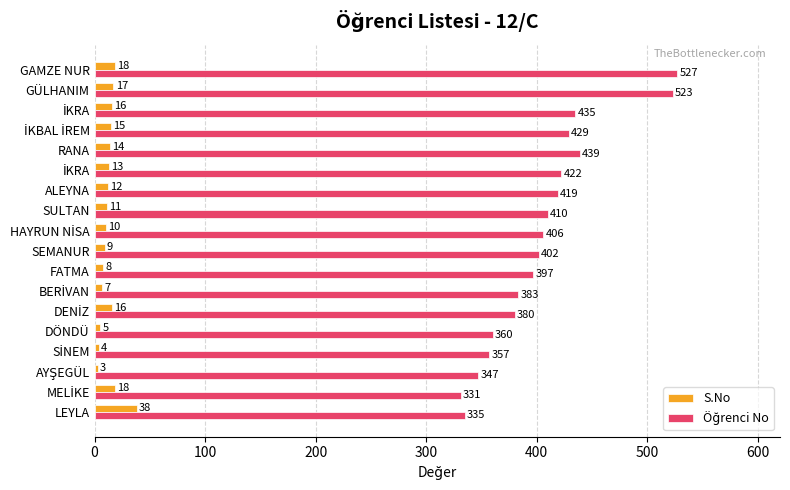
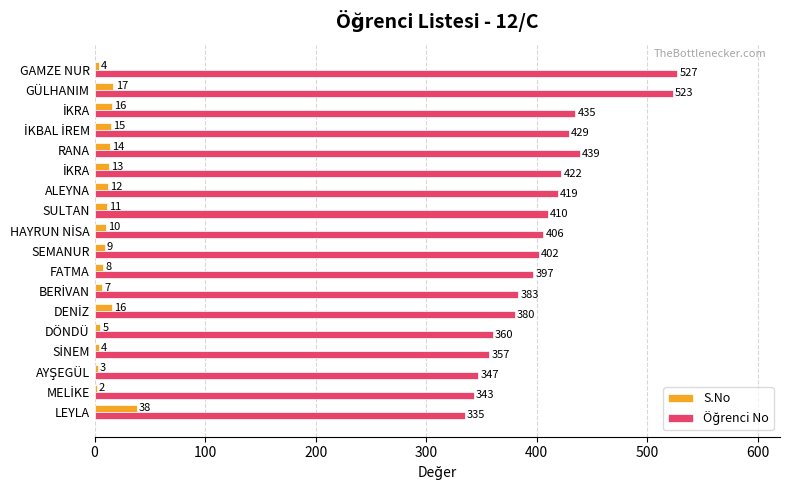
S.No, GAMZE NUR: 18 -> 4
S.No, MELİKE: 18 -> 2
Öğrenci No, MELİKE: 331 -> 343
